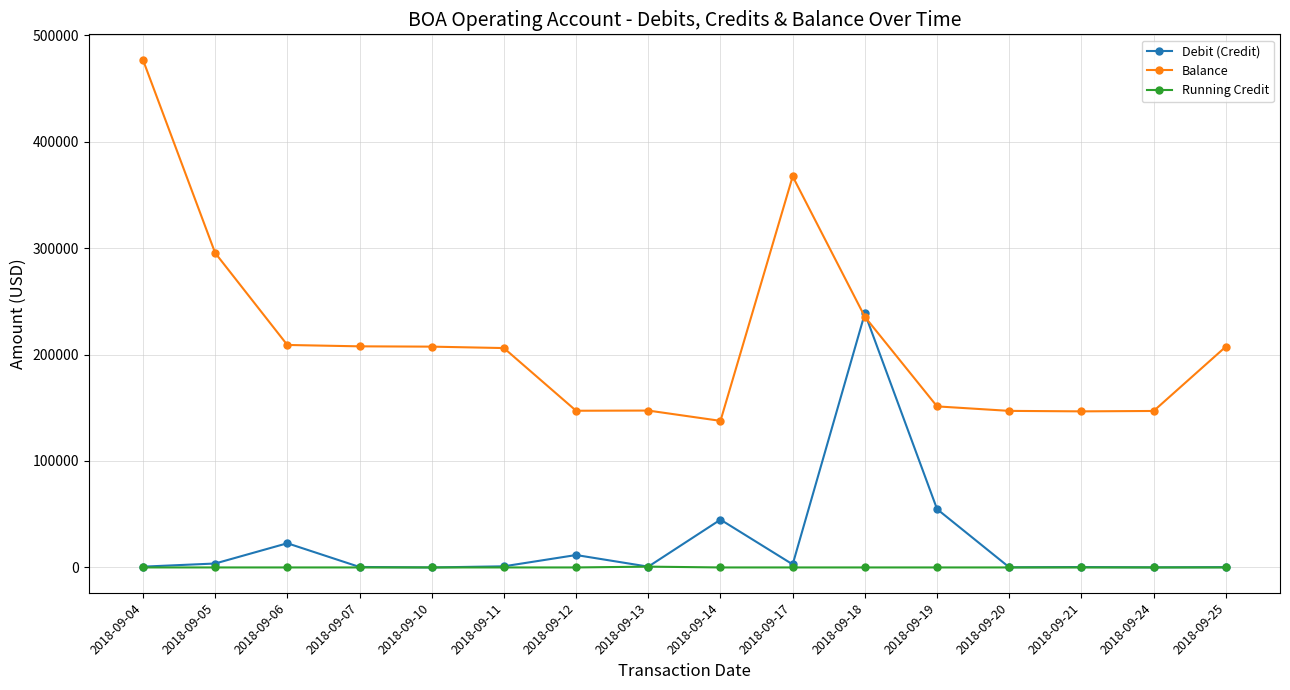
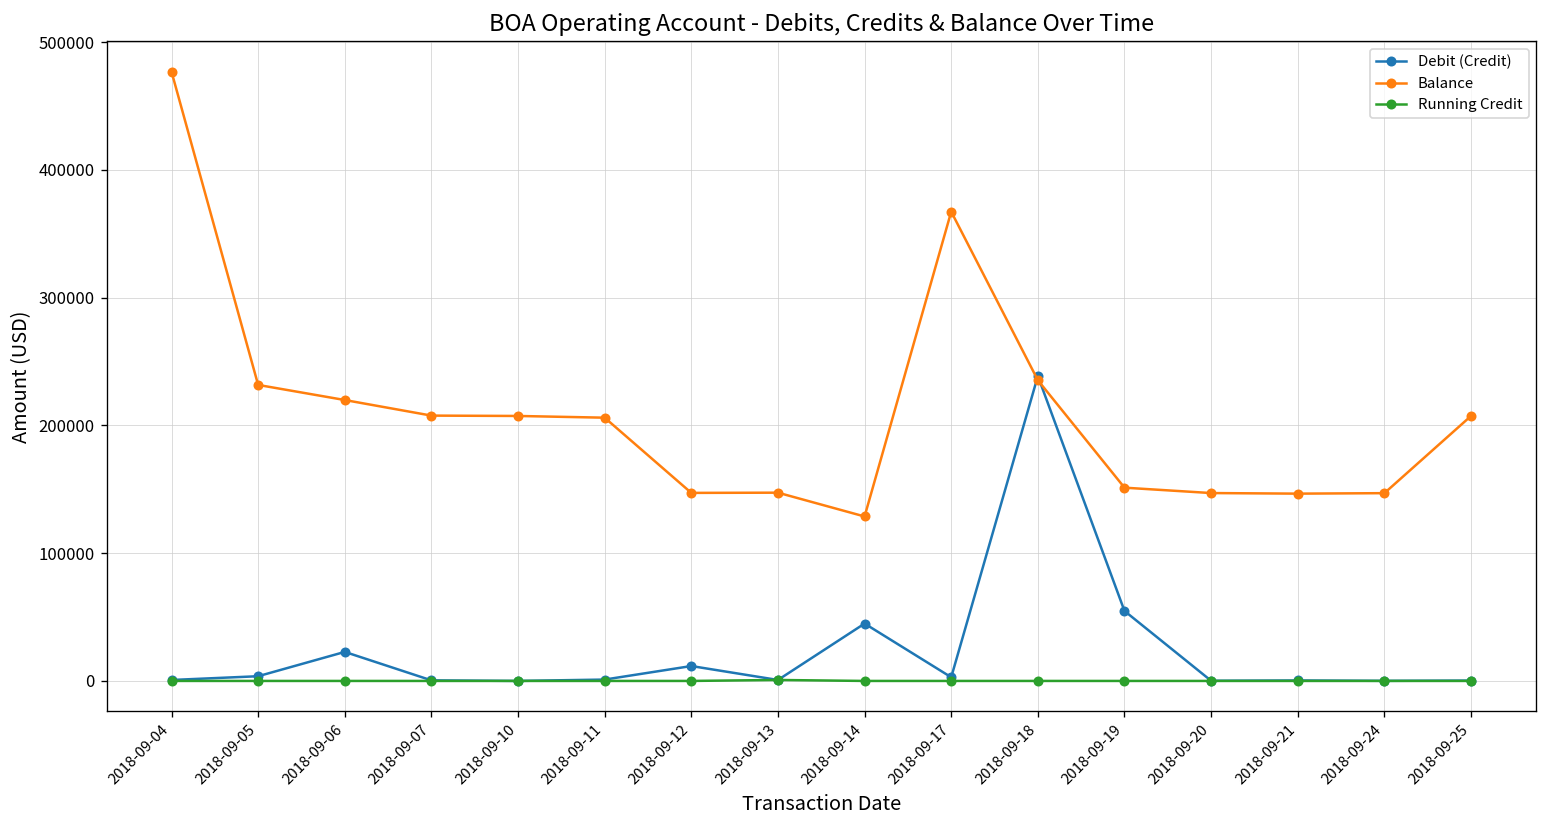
Balance, 2018-09-05: 295000 -> 232000
Balance, 2018-09-06: 209000 -> 220000
Balance, 2018-09-14: 138000 -> 129000
